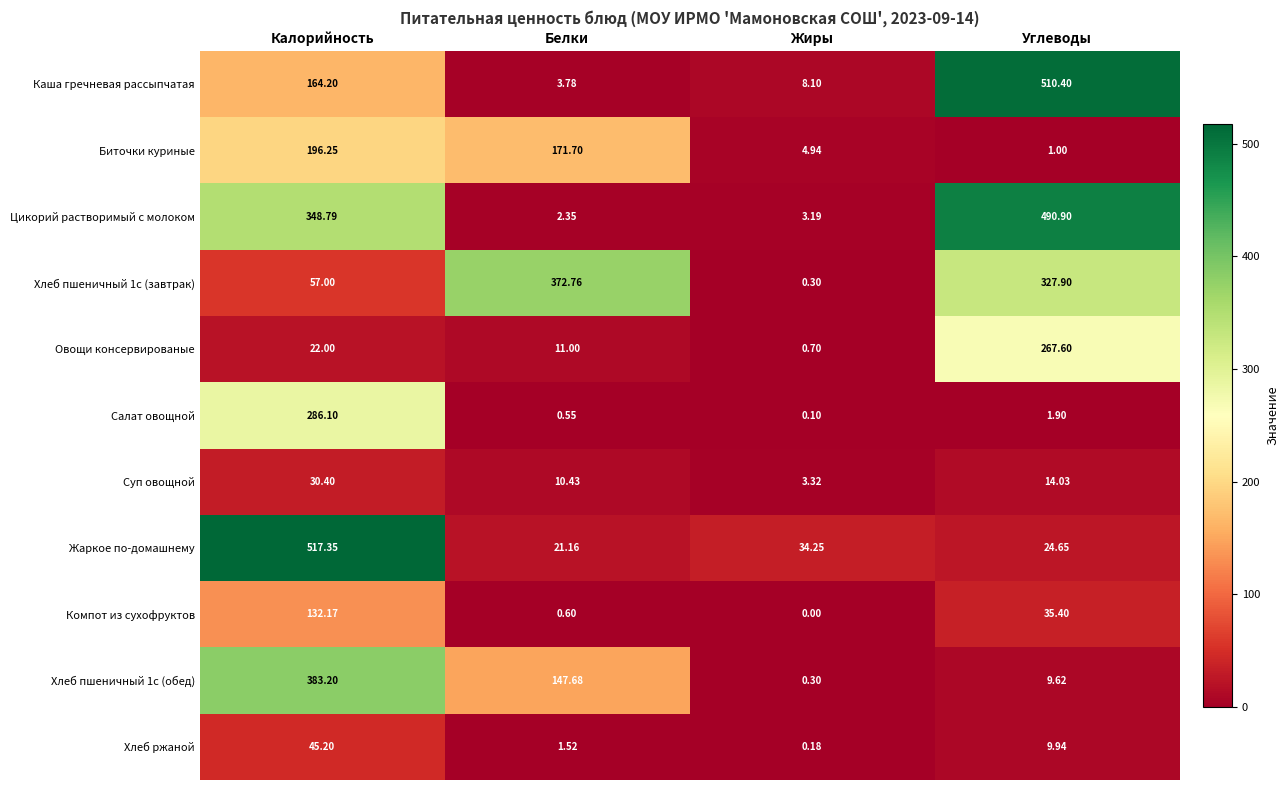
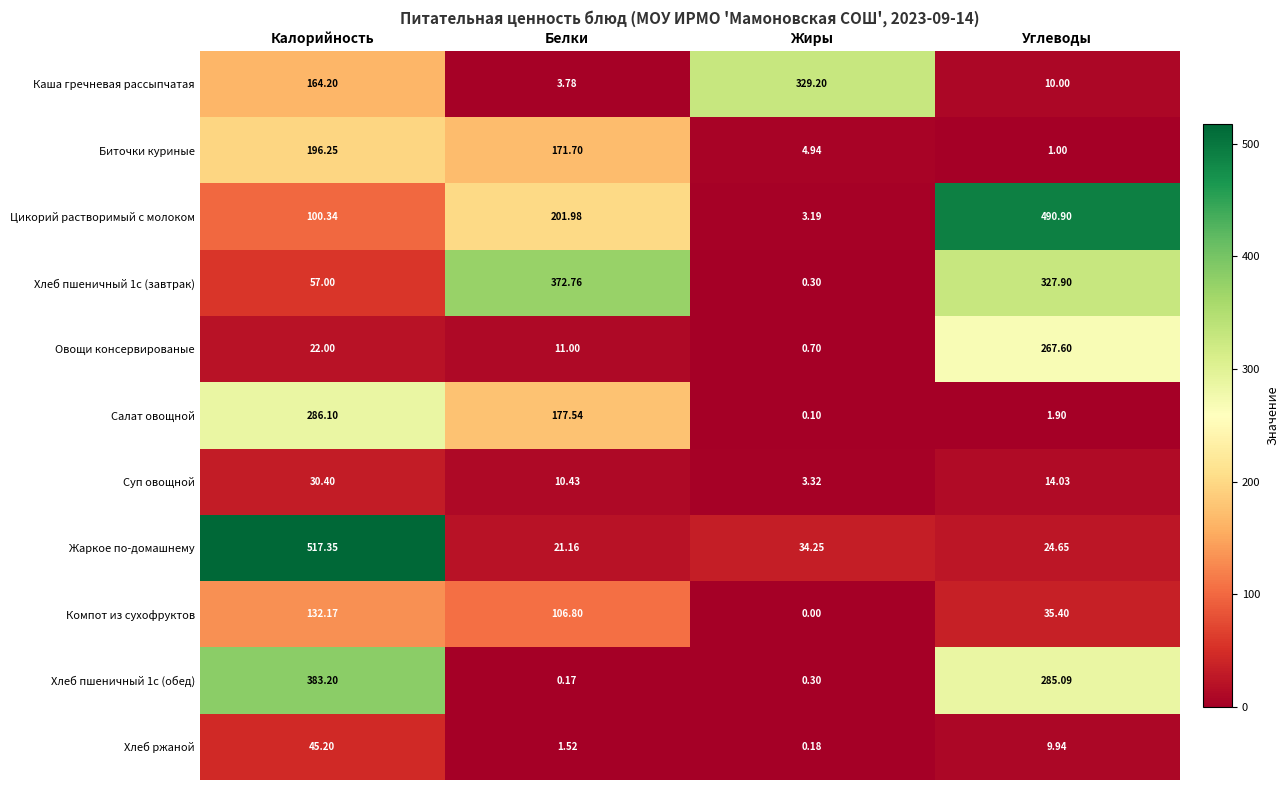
Каша гречневая рассыпчатая, Жиры: 8.10 -> 329.20
Каша гречневая рассыпчатая, Углеводы: 510.40 -> 10.00
Цикорий растворимый с молоком, Калорийность: 348.79 -> 100.34
Цикорий растворимый с молоком, Белки: 2.35 -> 201.98
Салат овощной, Белки: 0.55 -> 177.54
Компот из сухофруктов, Белки: 0.60 -> 106.80
Хлеб пшеничный 1с (обед), Белки: 147.68 -> 0.17
Хлеб пшеничный 1с (обед), Углеводы: 9.62 -> 285.09
